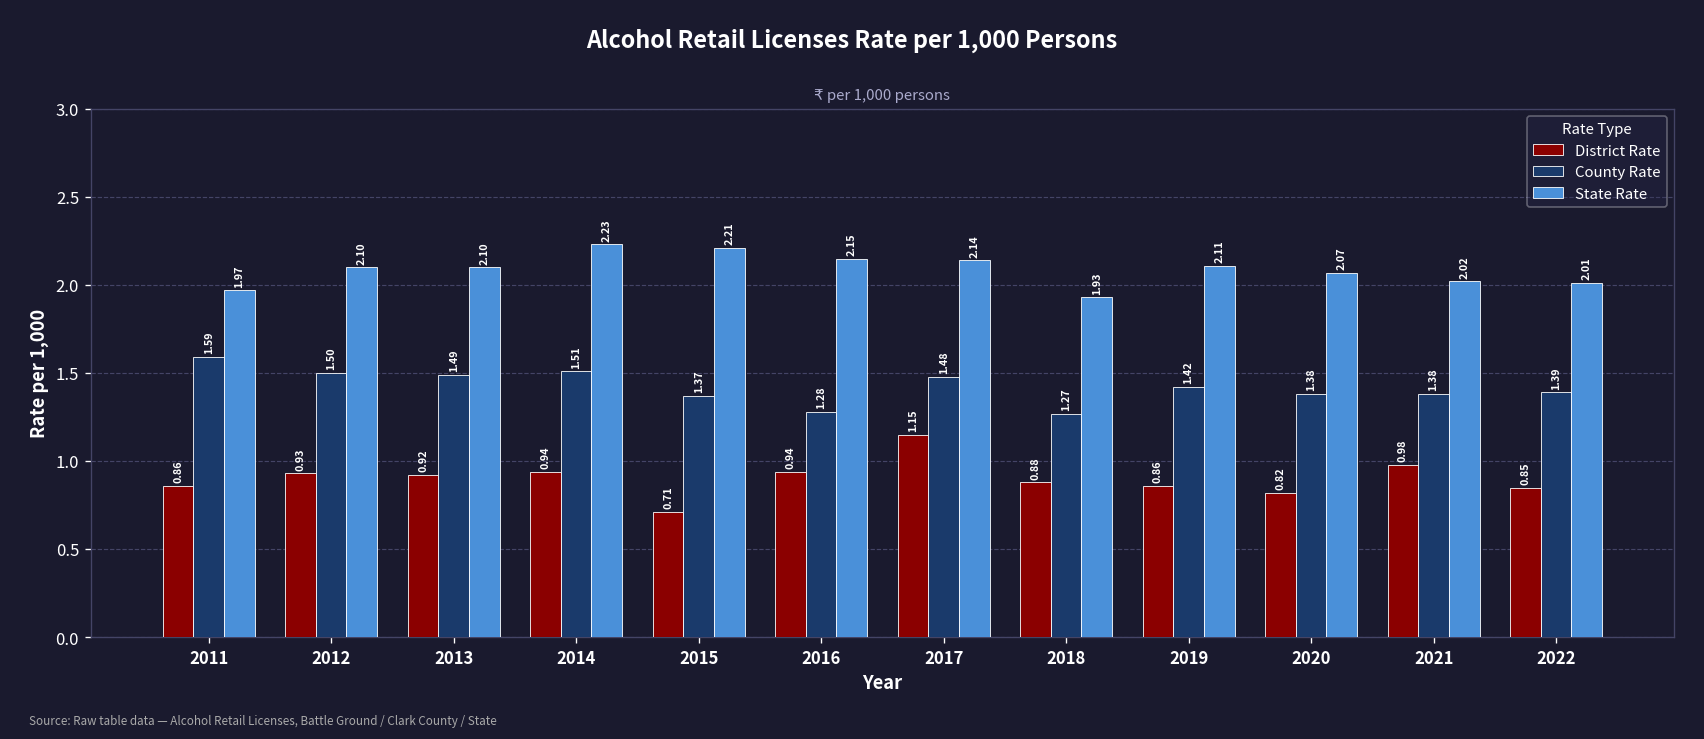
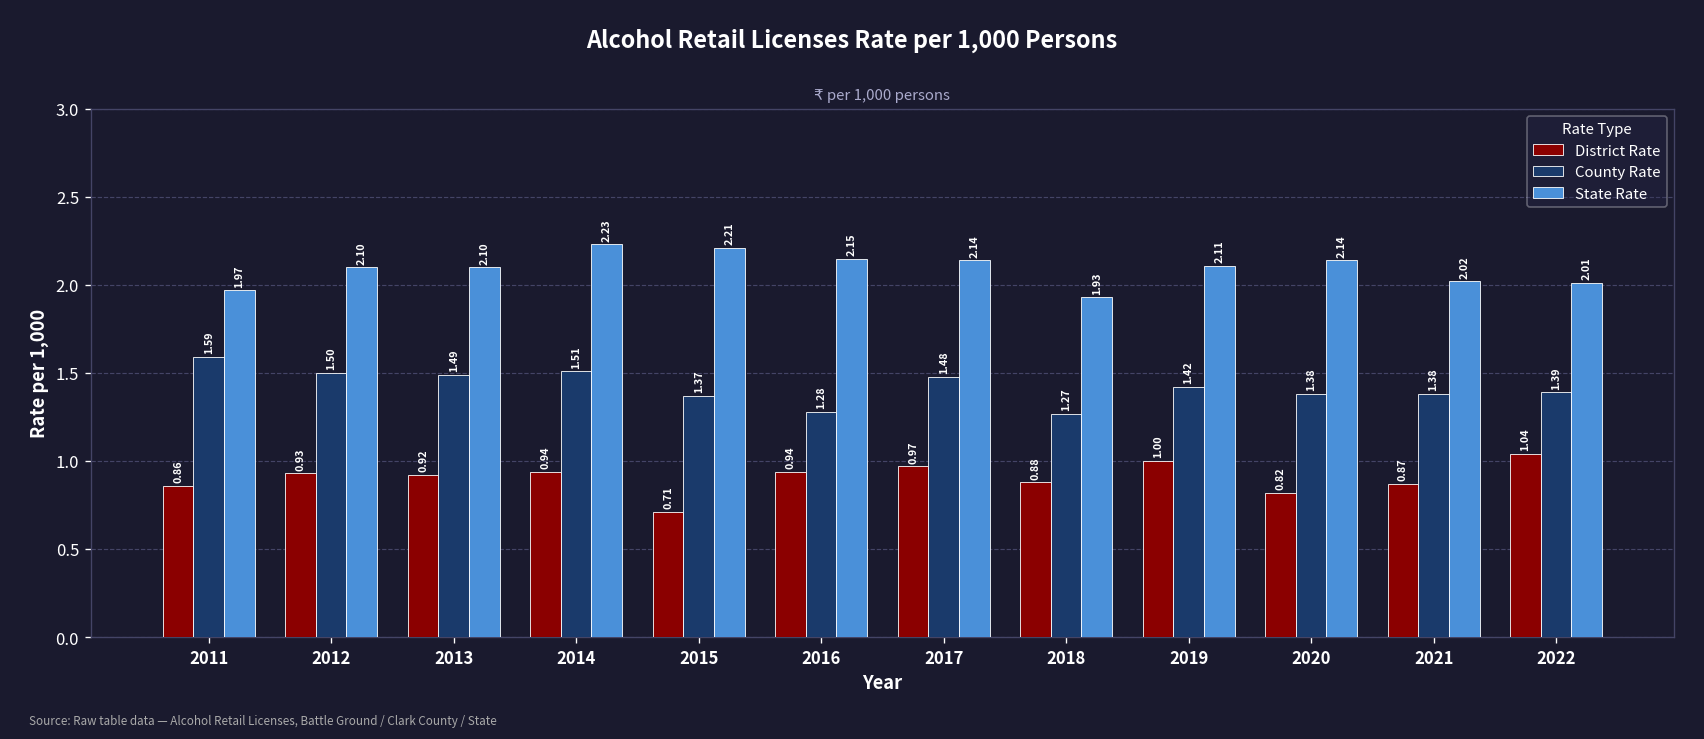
District Rate, 2017: 1.15 -> 0.97
District Rate, 2019: 0.86 -> 1.00
State Rate, 2020: 2.07 -> 2.14
District Rate, 2021: 0.98 -> 0.87
District Rate, 2022: 0.85 -> 1.04
